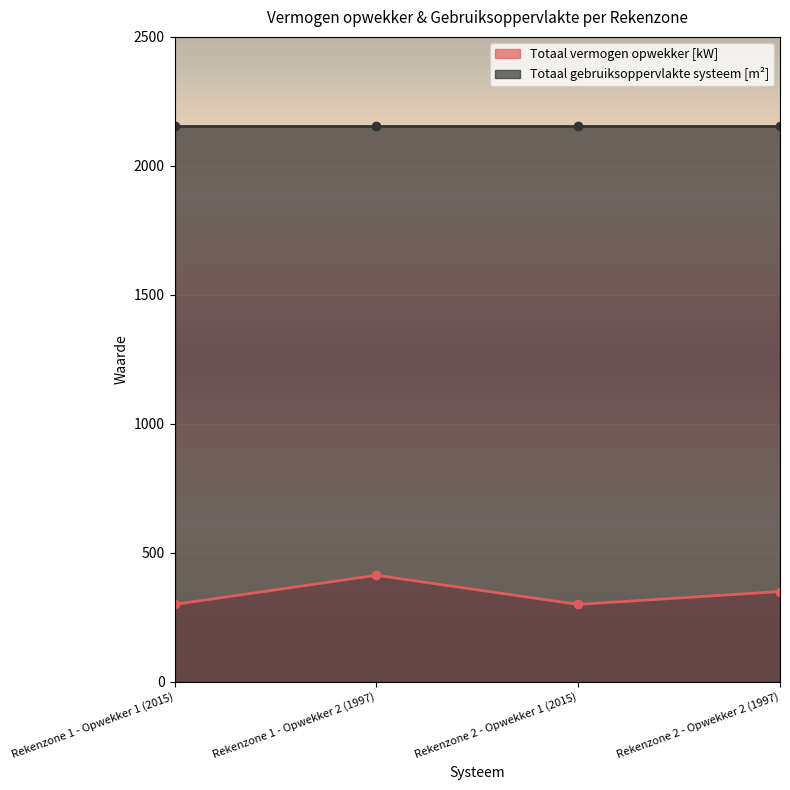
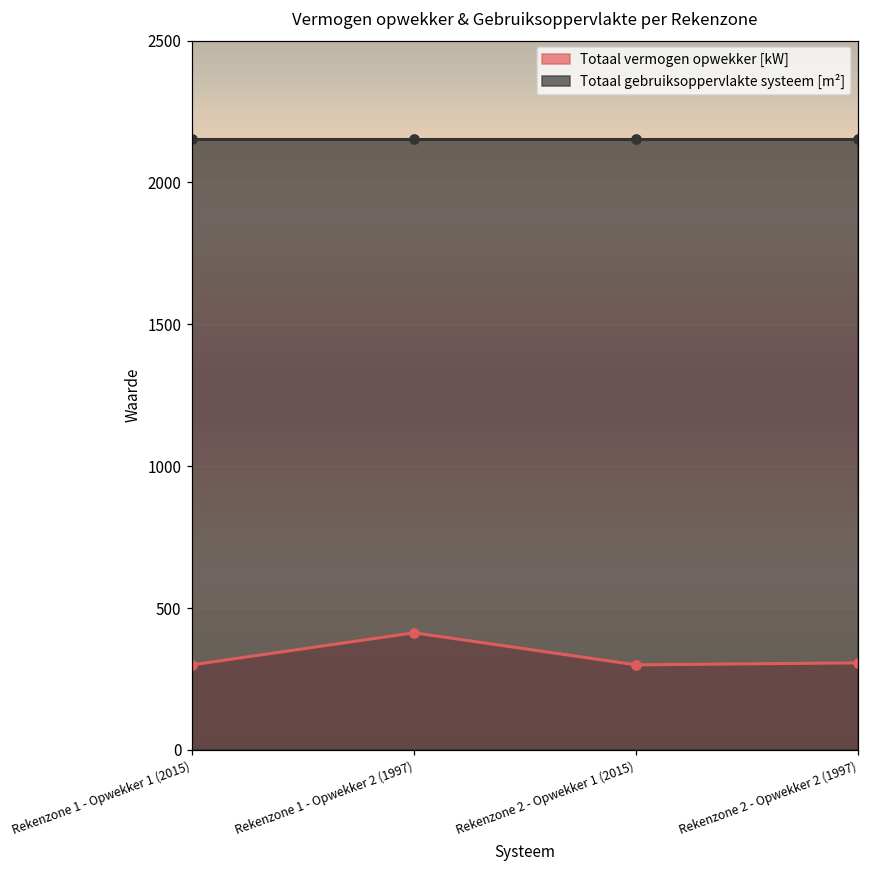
Totaal vermogen opwekker [kW], Rekenzone 2 - Opwekker 2 (1997): 350 -> 310
